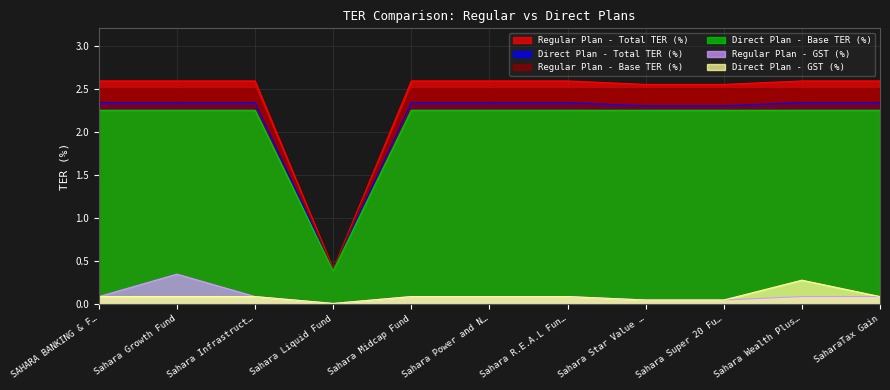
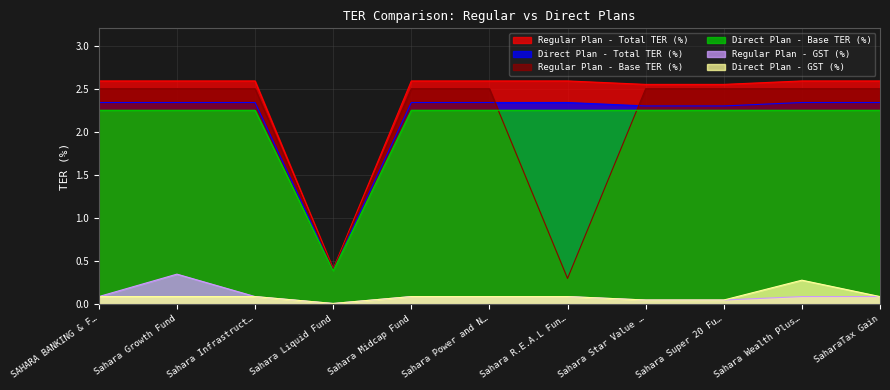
Regular Plan - Base TER (%), Sahara R.E.A.L Fun…: 2.5 -> 0.3
